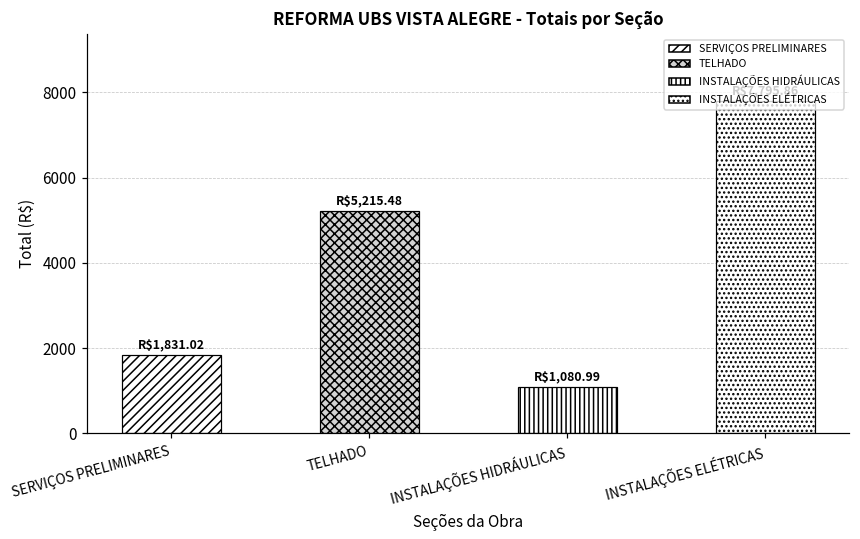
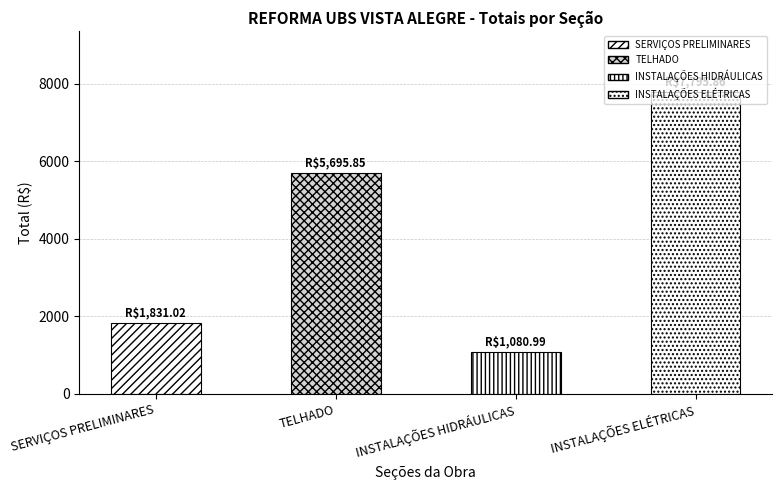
TELHADO: $5,215.48 -> $5,695.85
